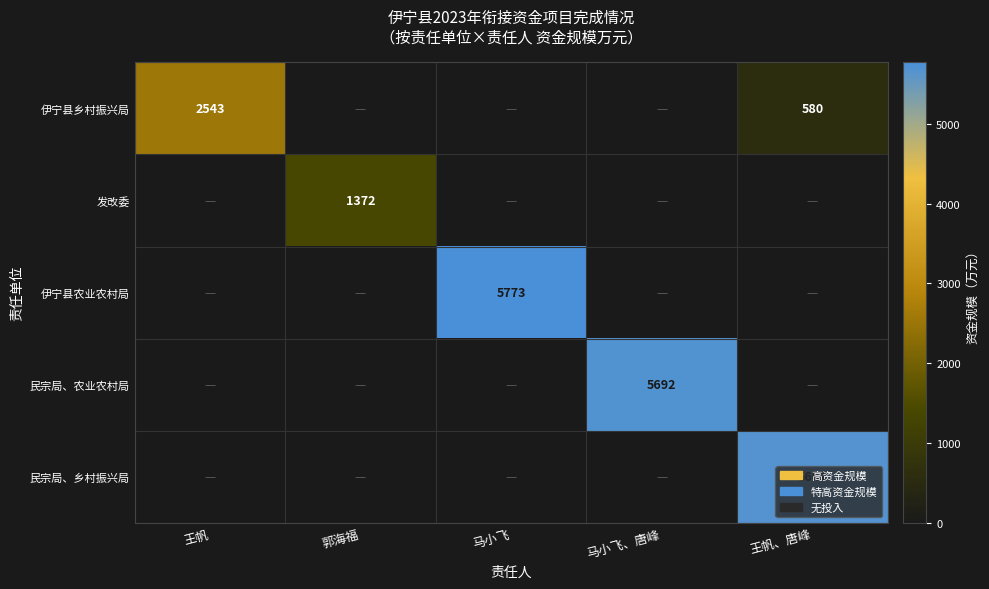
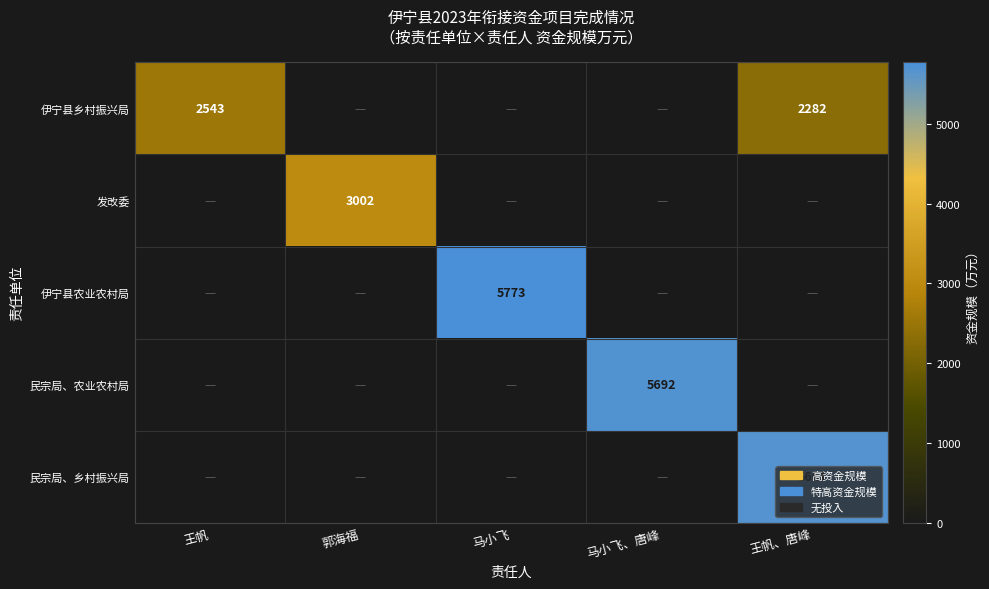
伊宁县乡村振兴局, 王帆、唐峰: 580 -> 2282
发改委, 郭海福: 1372 -> 3002
